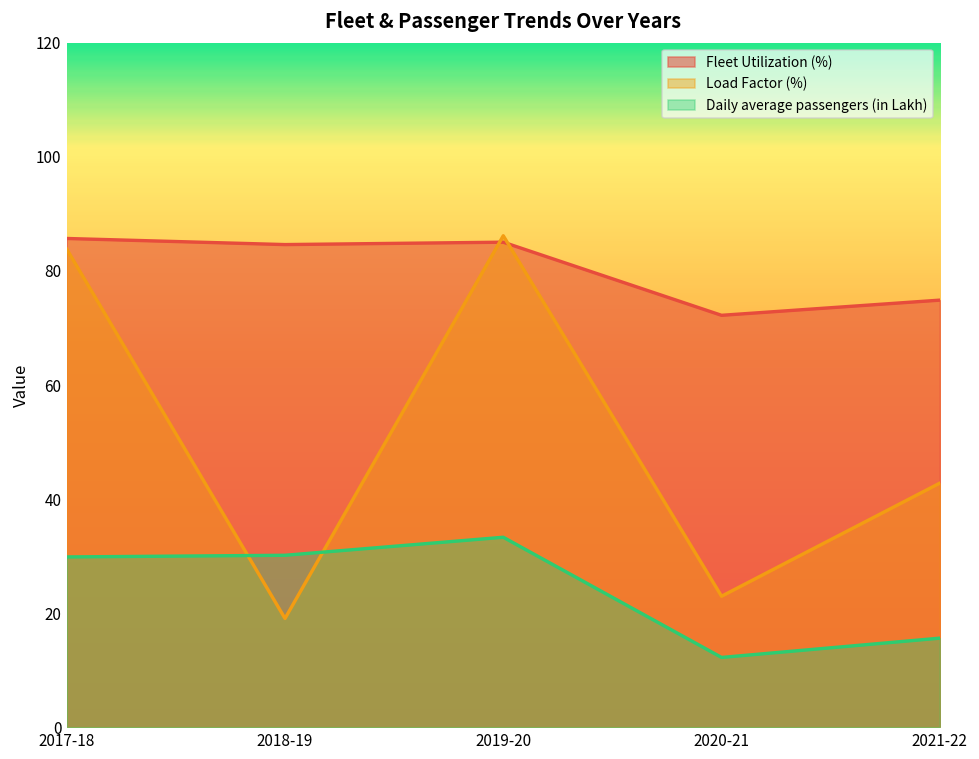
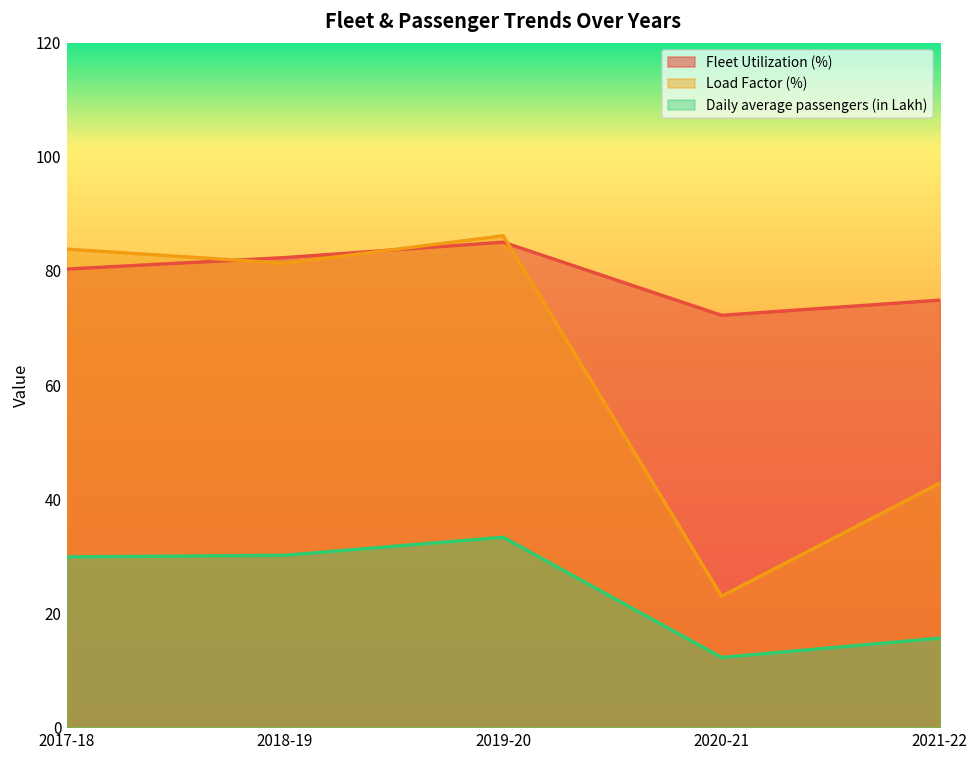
Fleet Utilization (%), 2017-18: 86 -> 80
Fleet Utilization (%), 2018-19: 85 -> 82
Load Factor (%), 2018-19: 19 -> 81
